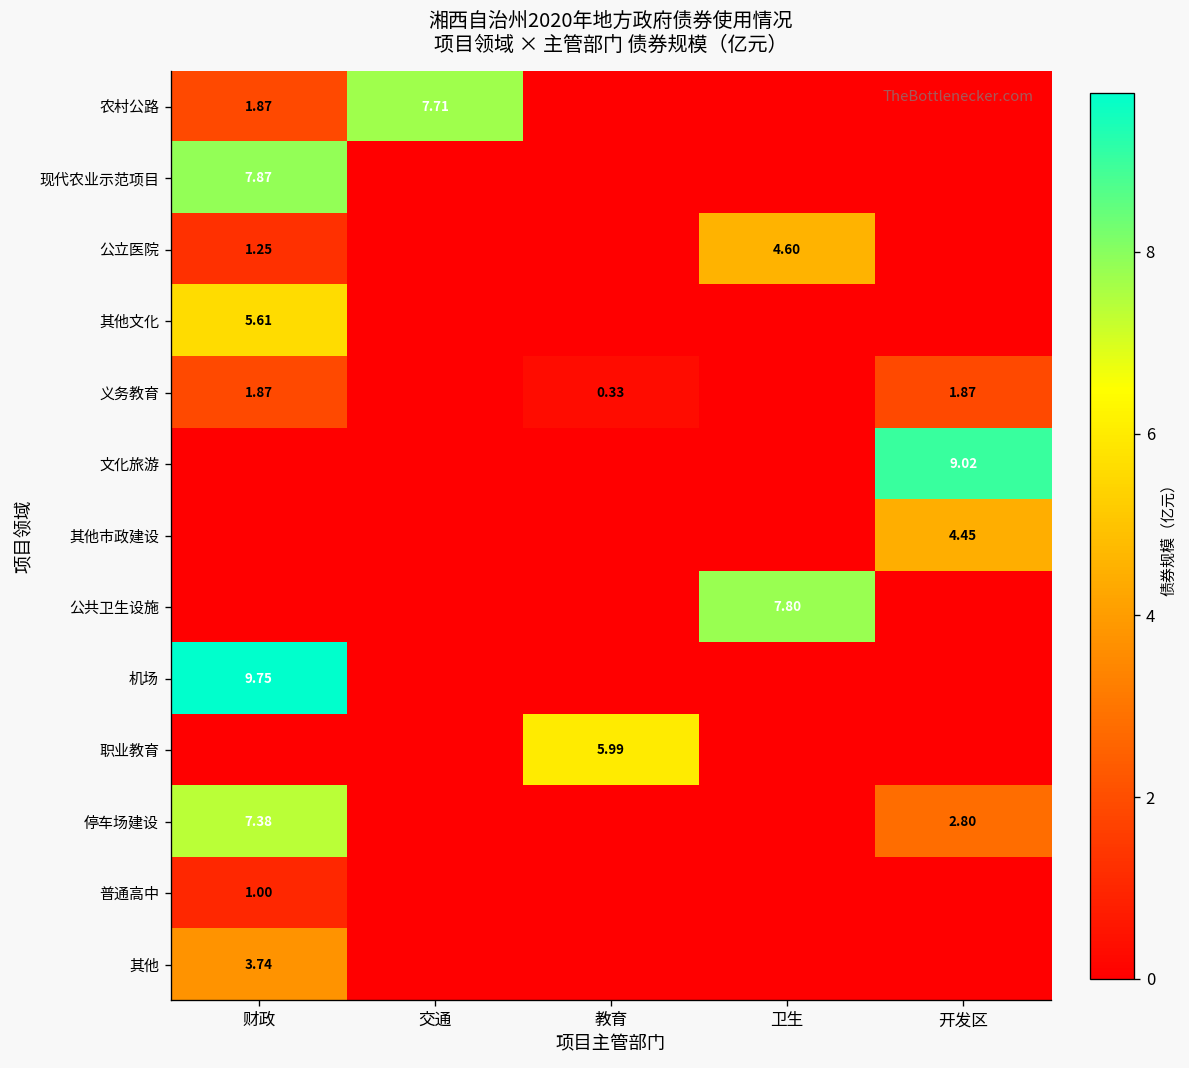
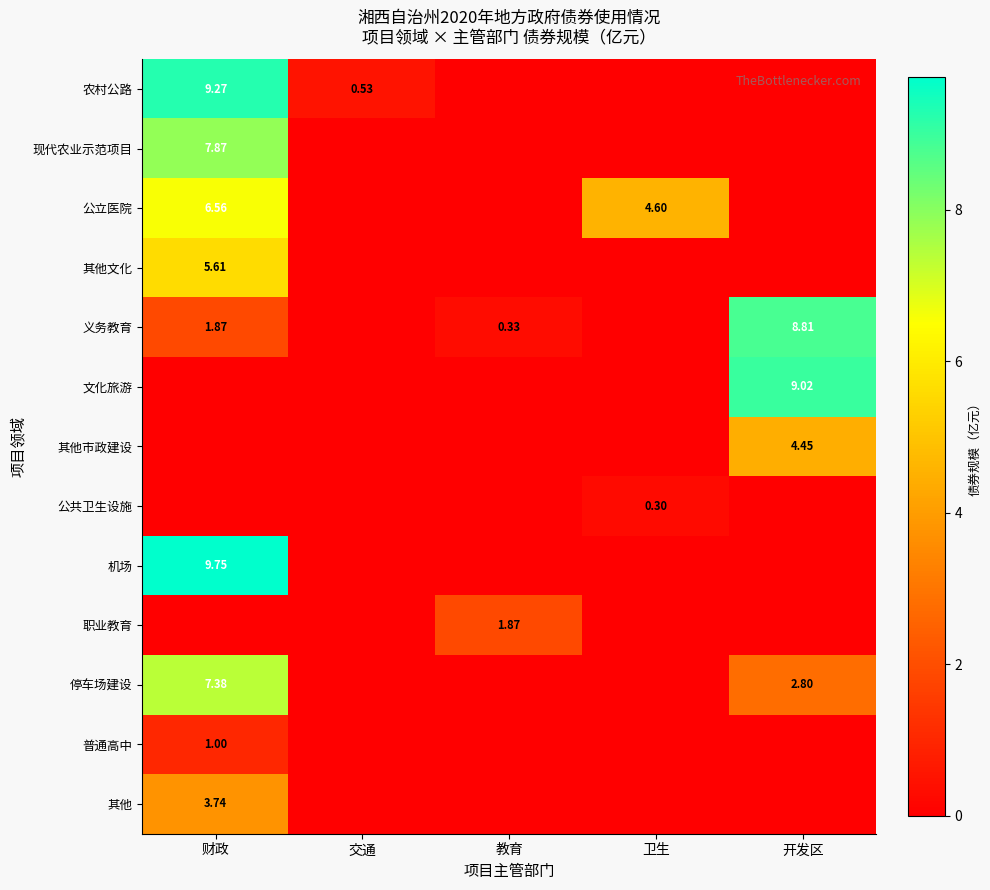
农村公路, 财政: 1.87 -> 9.27
农村公路, 交通: 7.71 -> 0.53
公立医院, 财政: 1.25 -> 6.56
义务教育, 开发区: 1.87 -> 8.81
公共卫生设施, 卫生: 7.80 -> 0.30
职业教育, 教育: 5.99 -> 1.87
